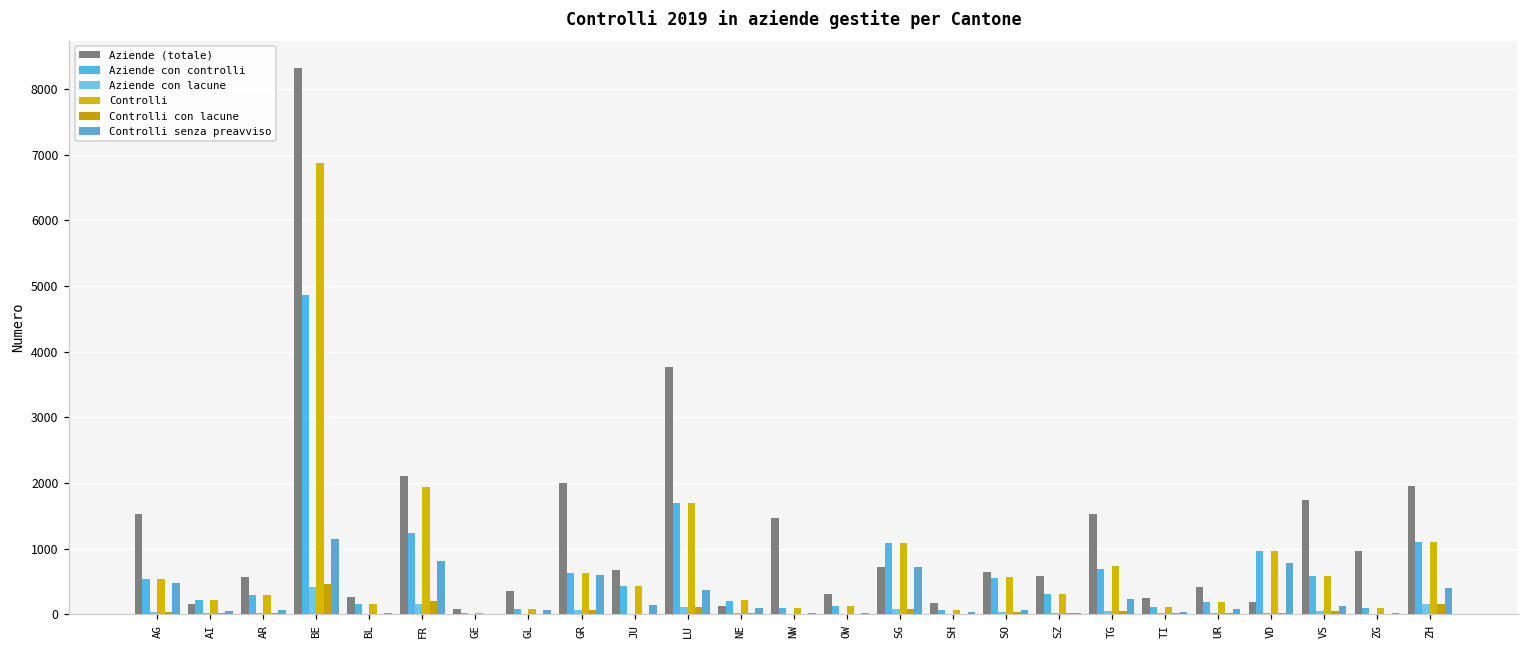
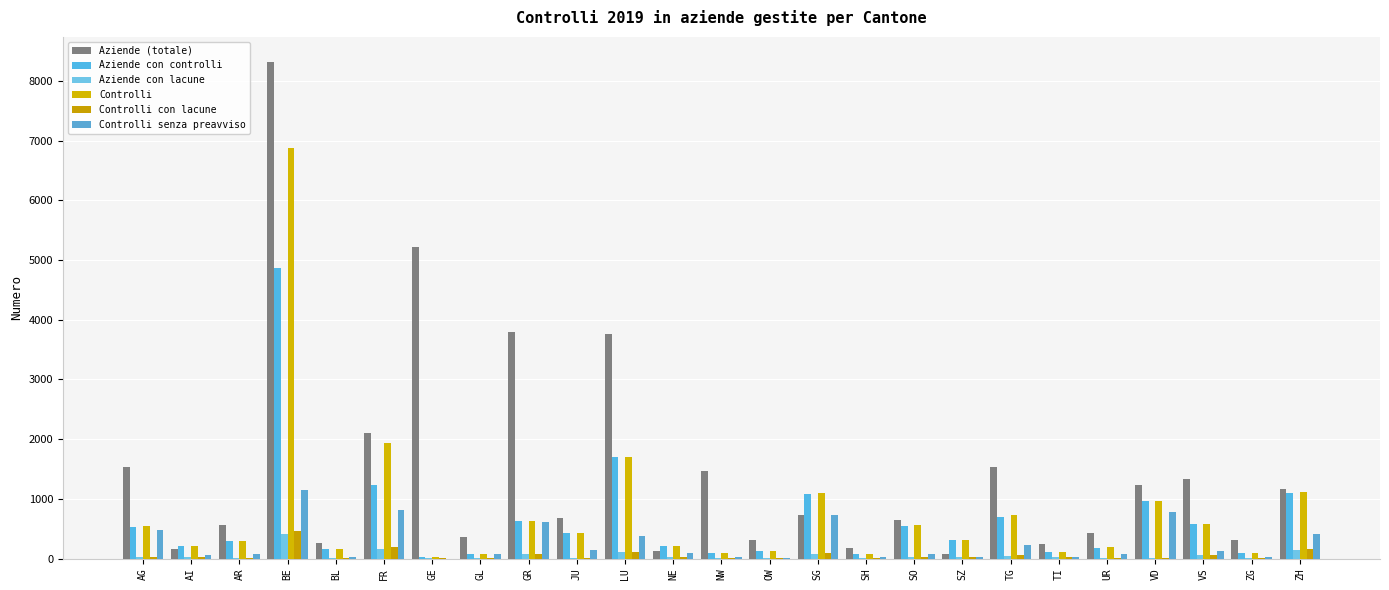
Aziende (totale), GE: 100 -> 5200
Aziende (totale), GR: 2000 -> 3800
Aziende (totale), SZ: 600 -> 100
Aziende (totale), VD: 200 -> 1200
Aziende (totale), VS: 1700 -> 1300
Aziende (totale), ZG: 1000 -> 300
Aziende (totale), ZH: 2000 -> 1200
